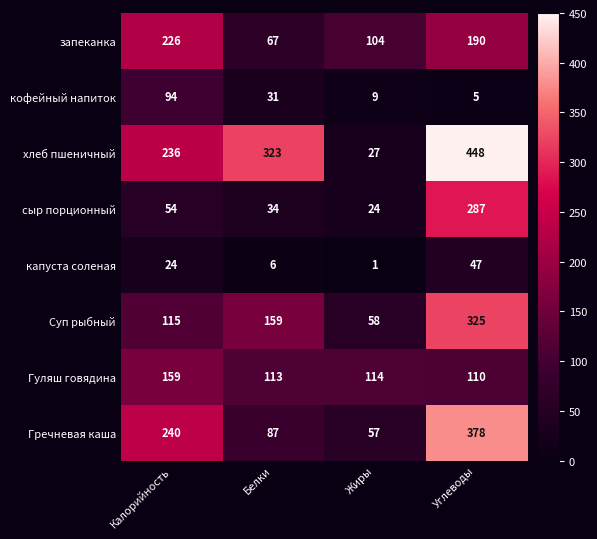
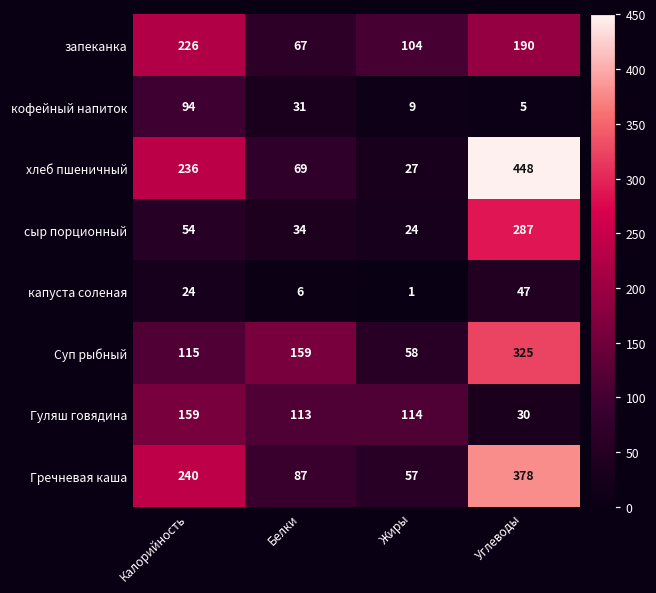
хлеб пшеничный, Белки: 323 -> 69
Гуляш говядина, Углеводы: 110 -> 30
